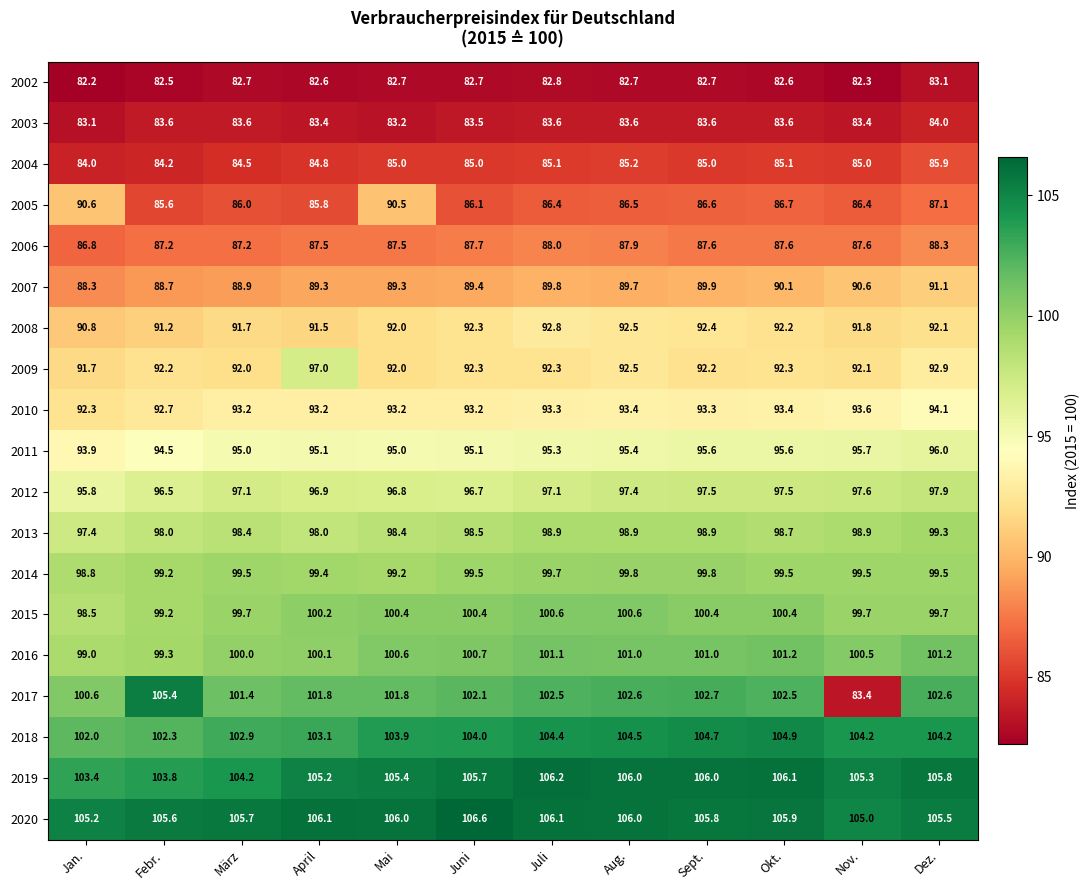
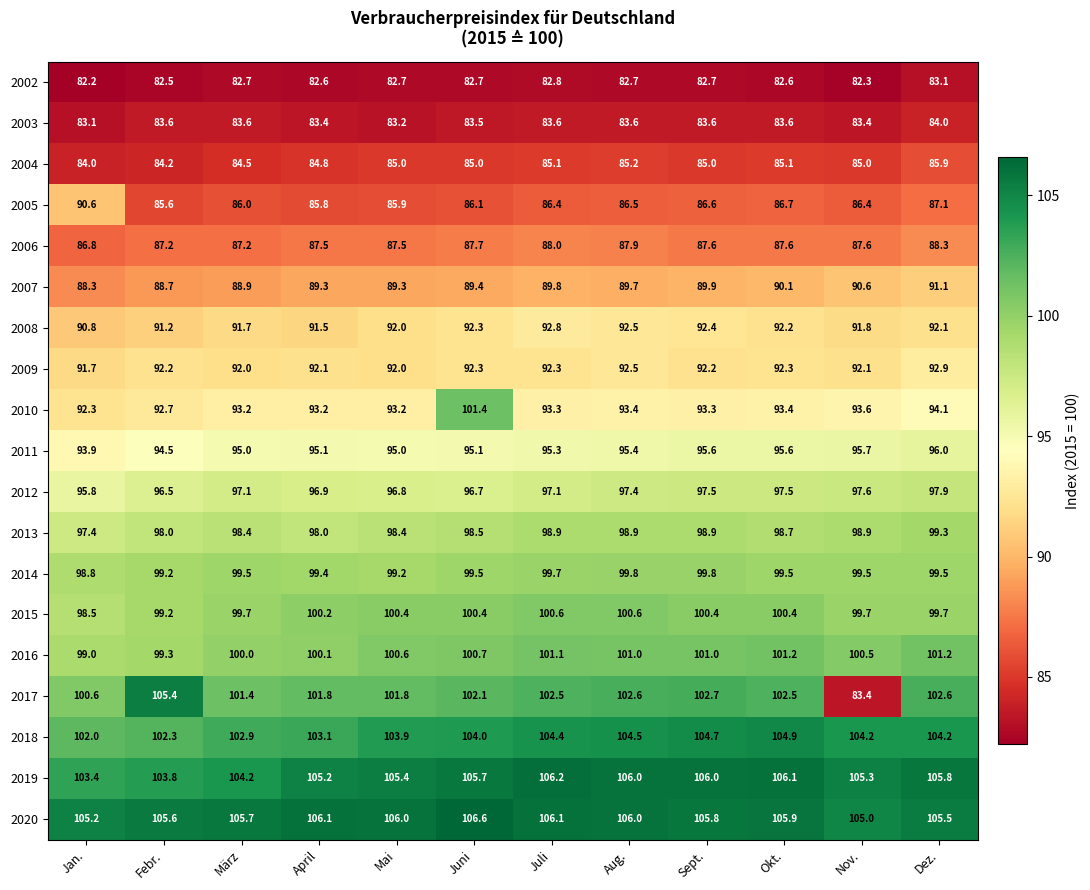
2005, Mai: 90.5 -> 85.9
2009, April: 97.0 -> 92.1
2010, Juni: 93.2 -> 101.4
